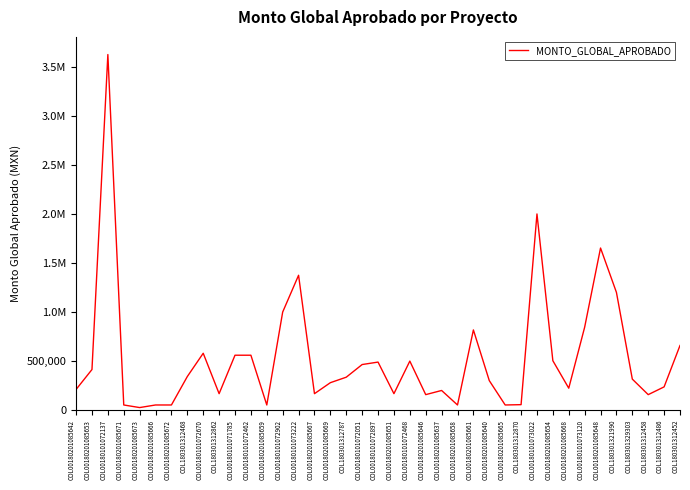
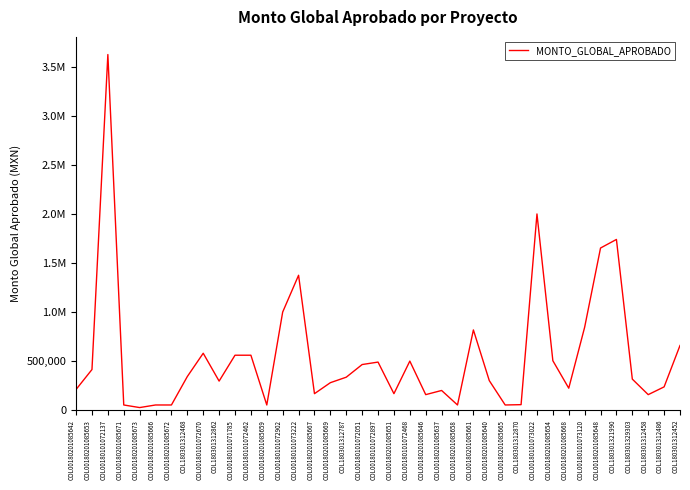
COL180301312862: 200,000 -> 300,000
COL180301321990: 1,200,000 -> 1,700,000
